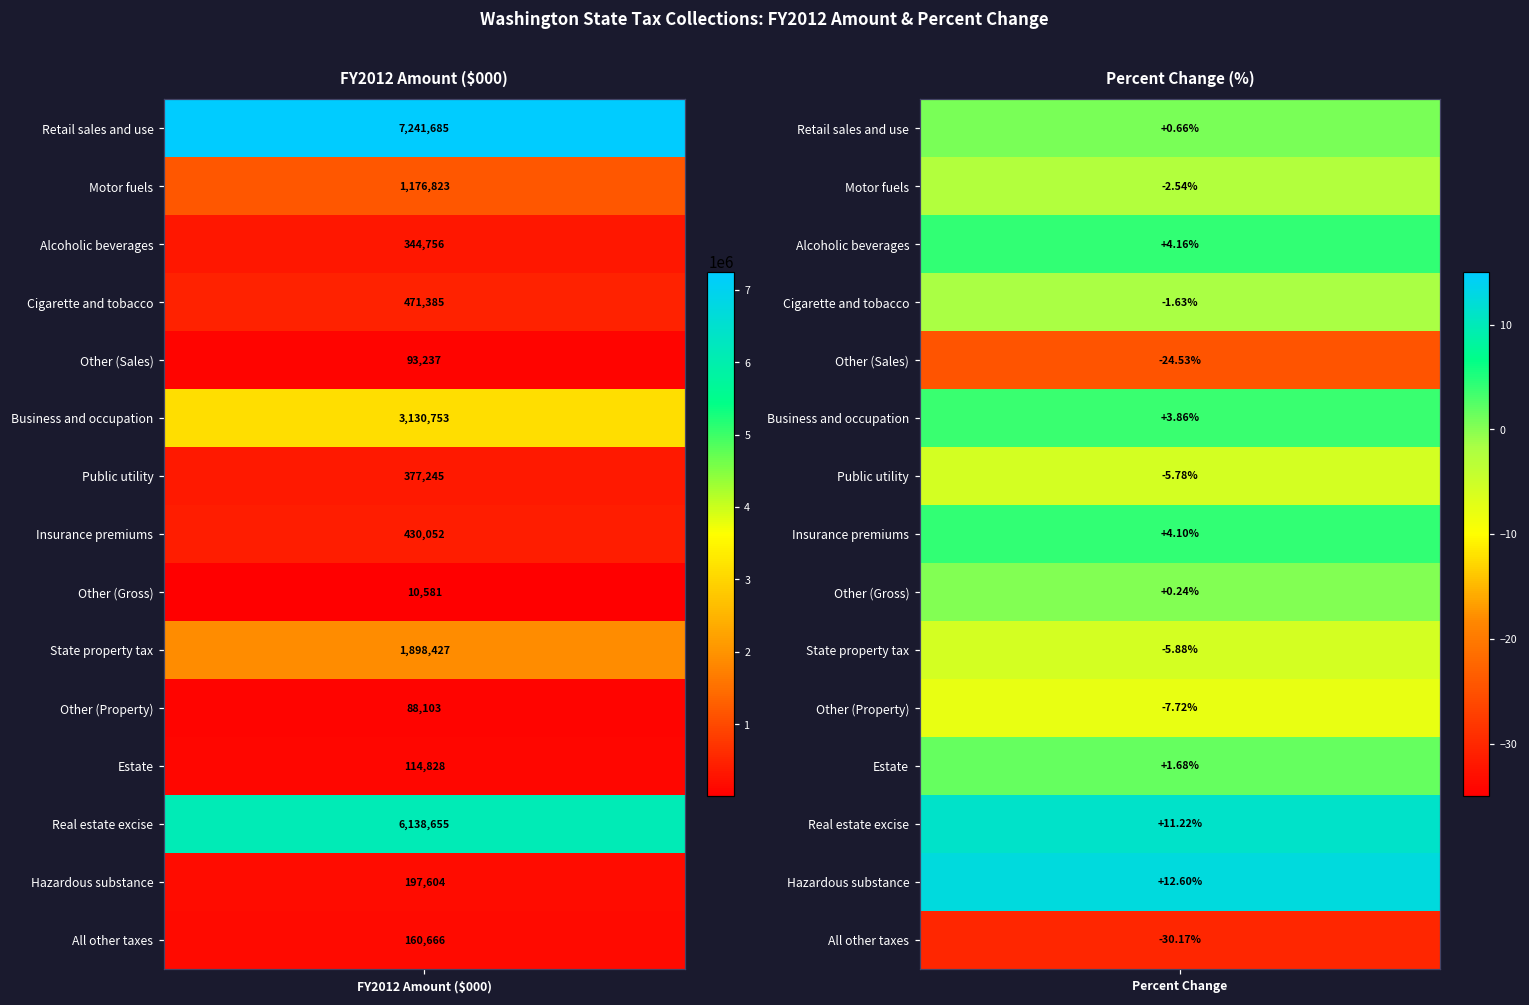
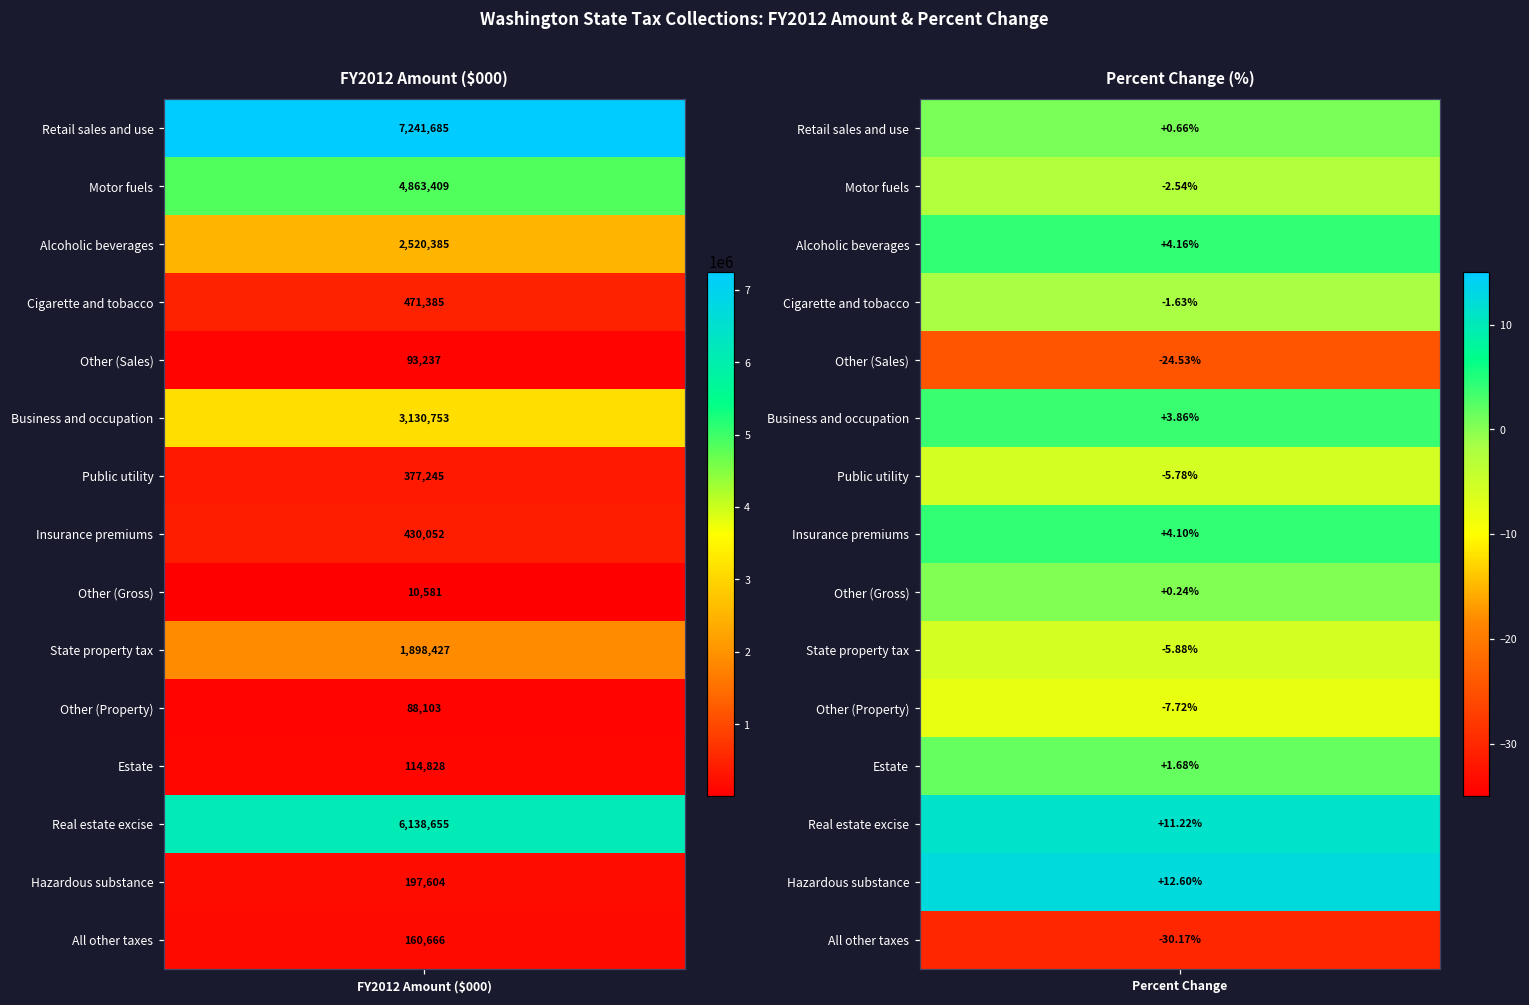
FY2012 Amount ($000), Motor fuels, FY2012 Amount ($000): 1,176,823 -> 4,863,409
FY2012 Amount ($000), Alcoholic beverages, FY2012 Amount ($000): 344,756 -> 2,520,385
